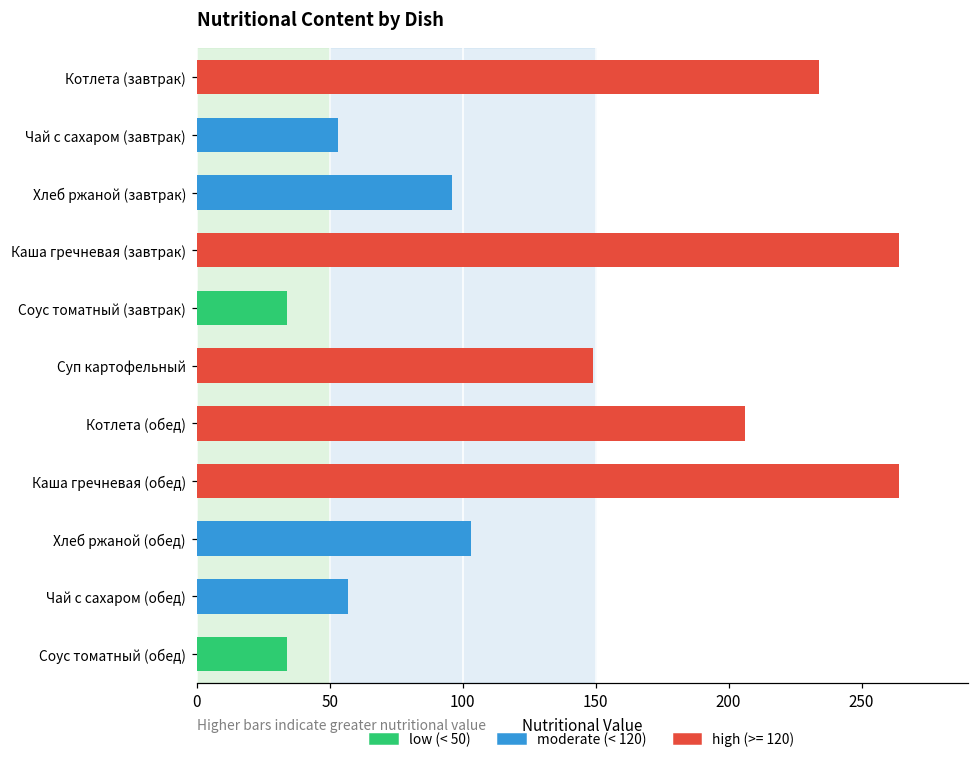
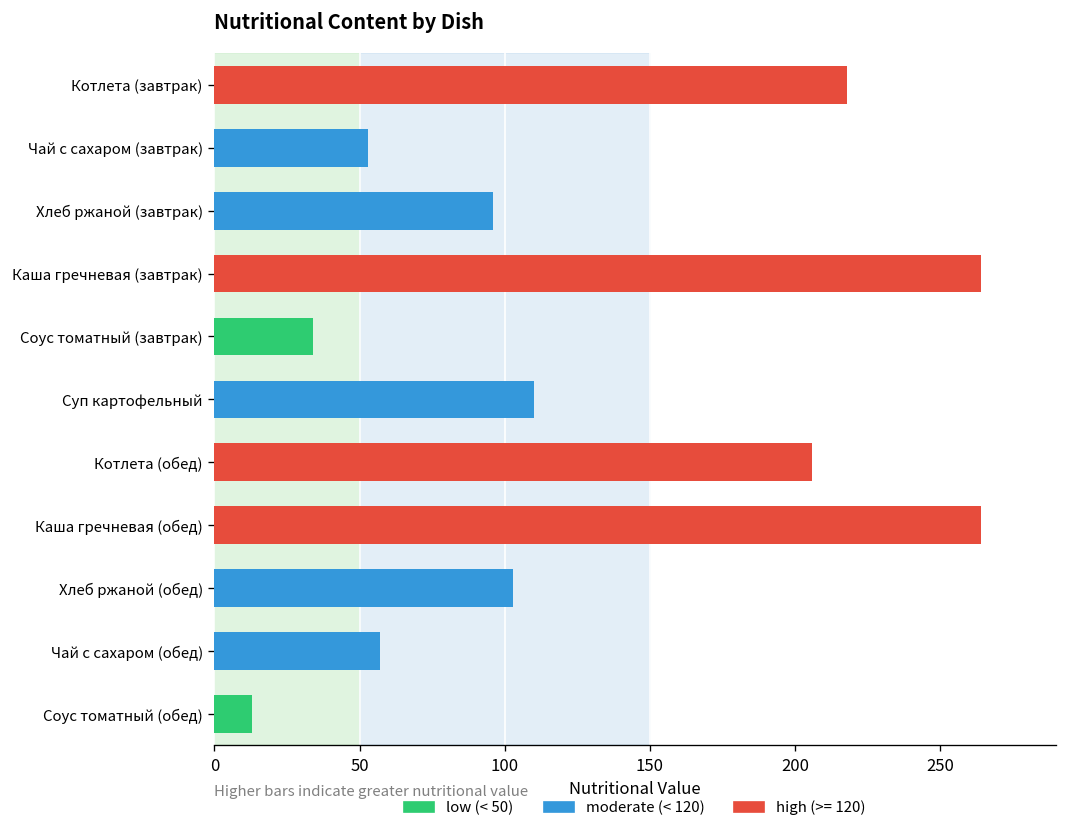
Котлета (завтрак): 234 -> 218
Суп картофельный: 149 -> 110
Соус томатный (обед): 34 -> 13
